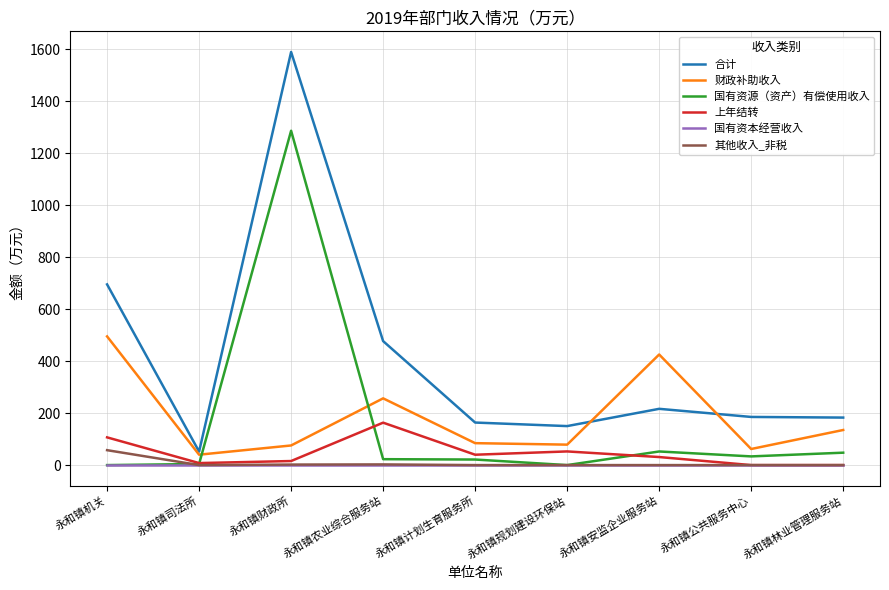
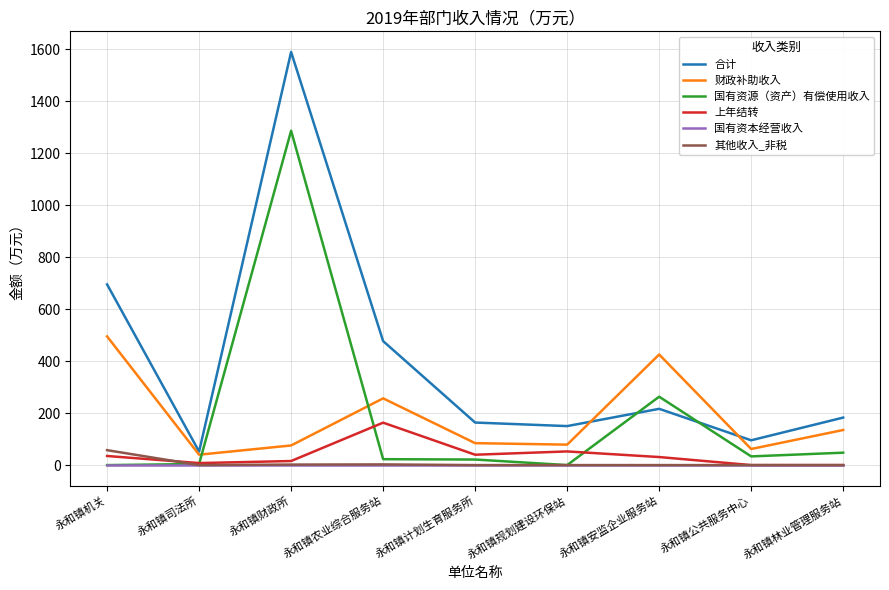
上年结转, 永和镇机关: 110 -> 40
国有资源（资产）有偿使用收入, 永和镇安监企业服务站: 50 -> 260
合计, 永和镇公共服务中心: 190 -> 100
